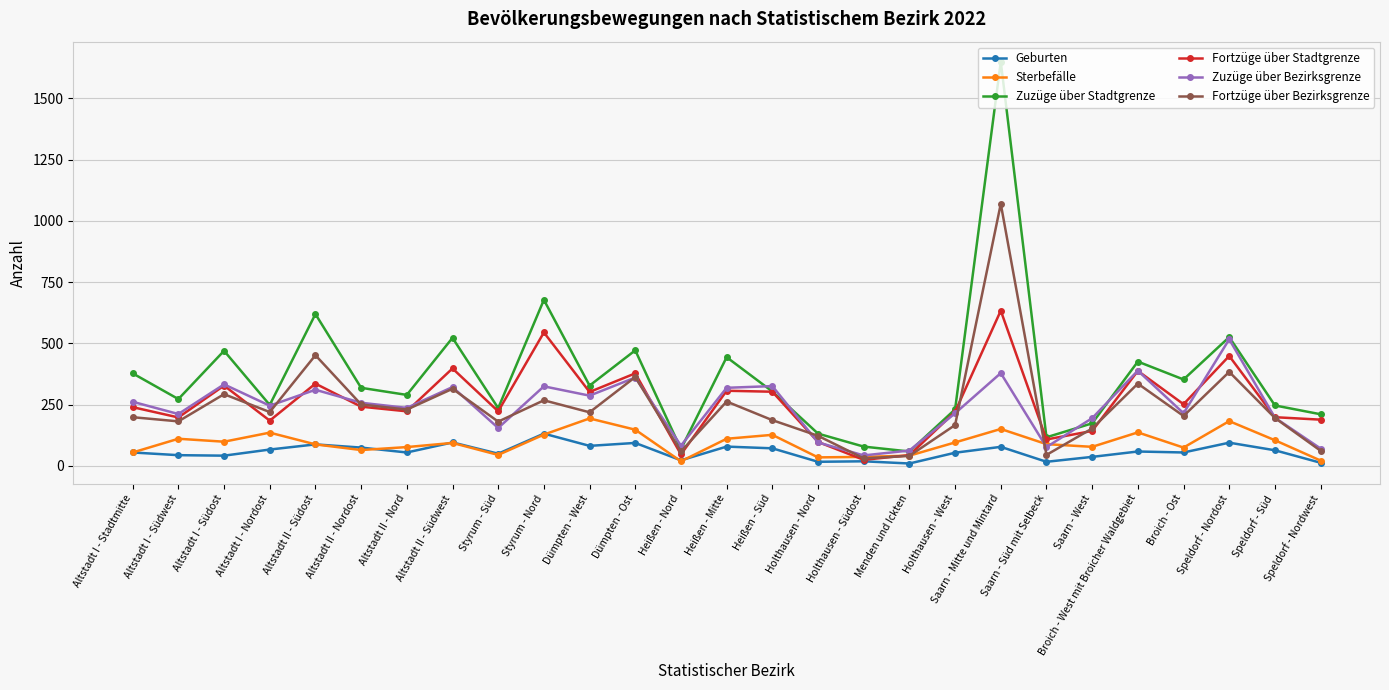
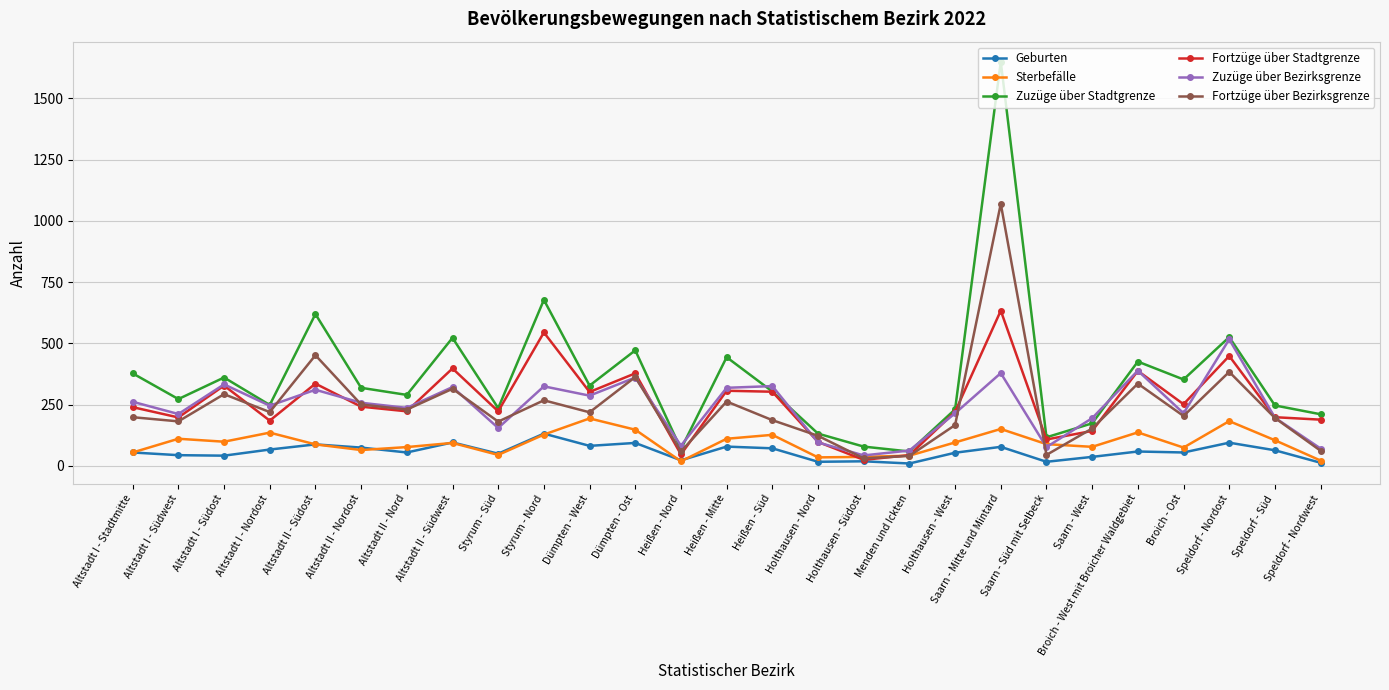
Zuzüge über Stadtgrenze, Altstadt I - Südost: 470 -> 360
